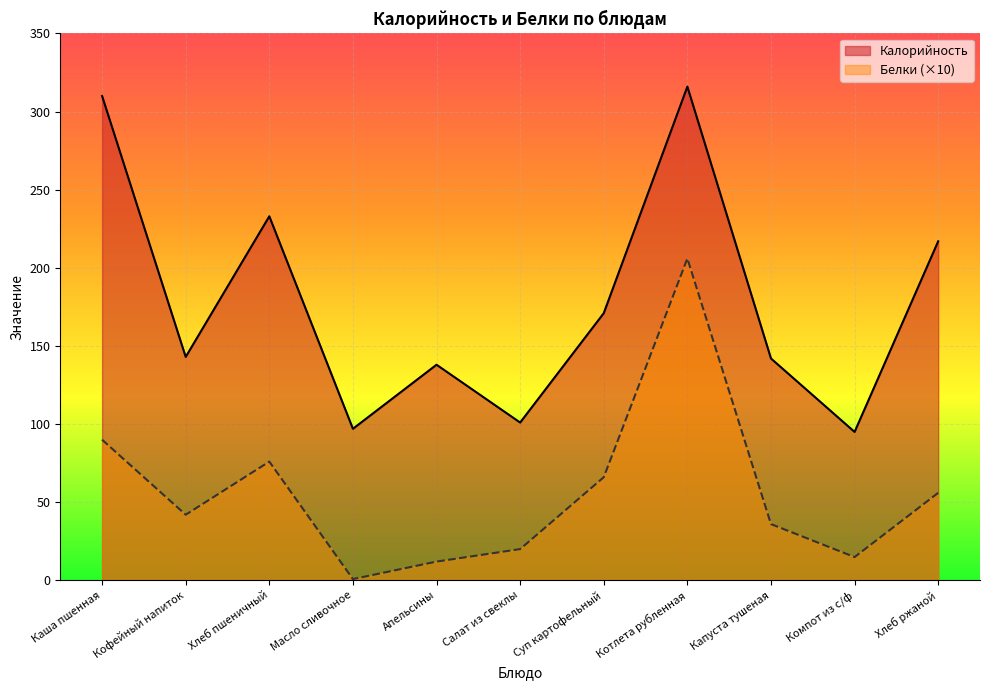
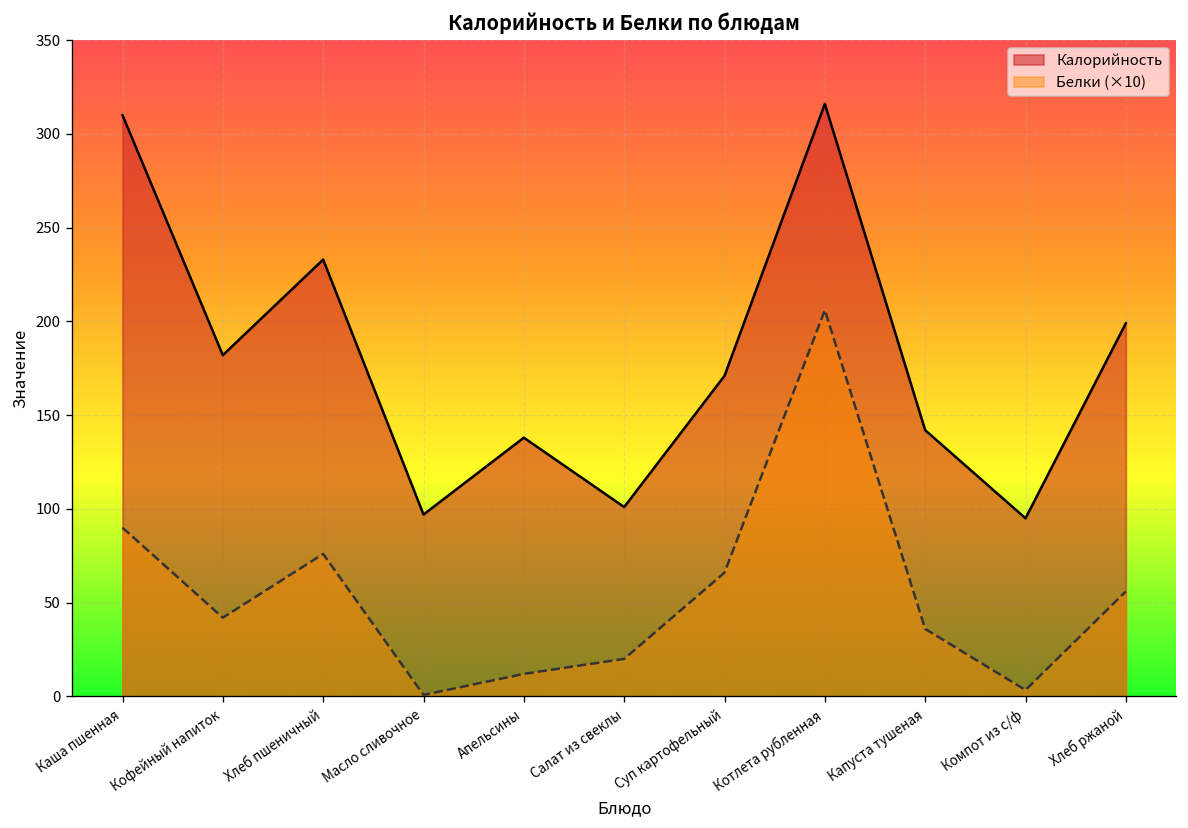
Калорийность, Кофейный напиток: 143 -> 182
Белки (×10), Компот из с/ф: 15 -> 3
Калорийность, Хлеб ржаной: 217 -> 199
